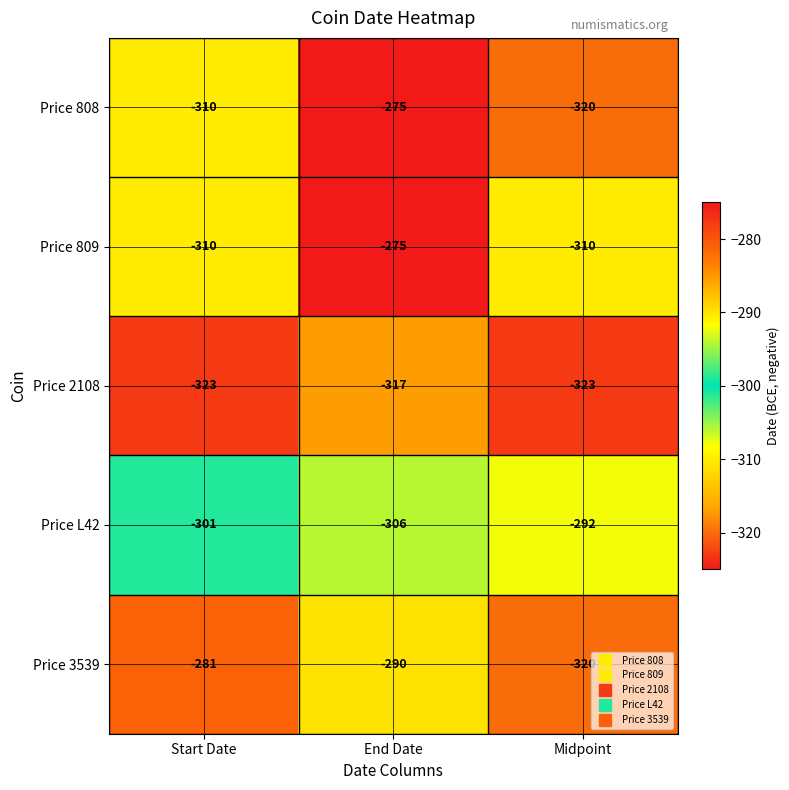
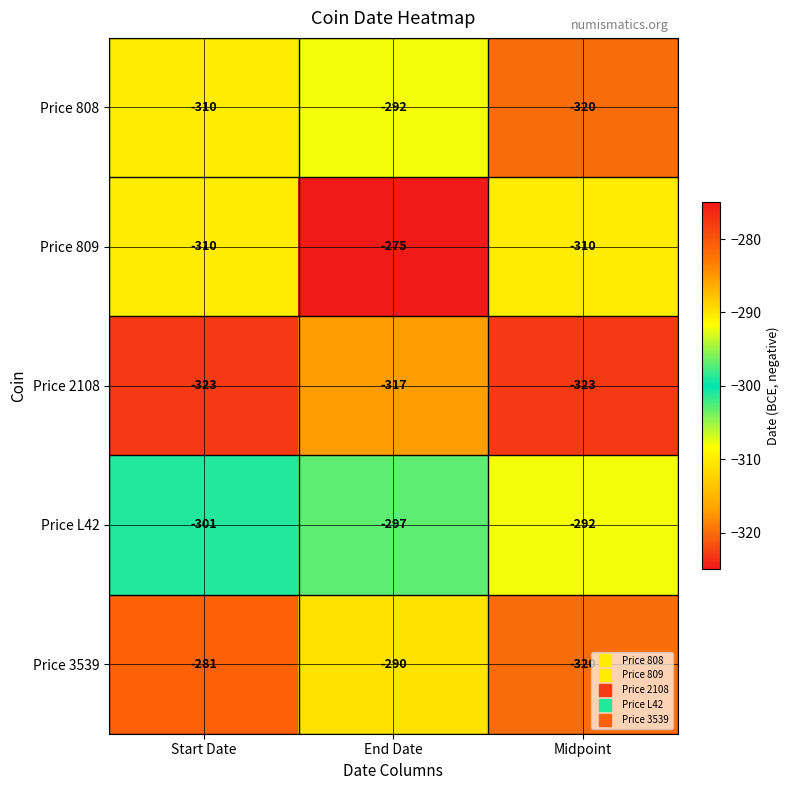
Price 808, End Date: -275 -> -292
Price L42, End Date: -306 -> -297
